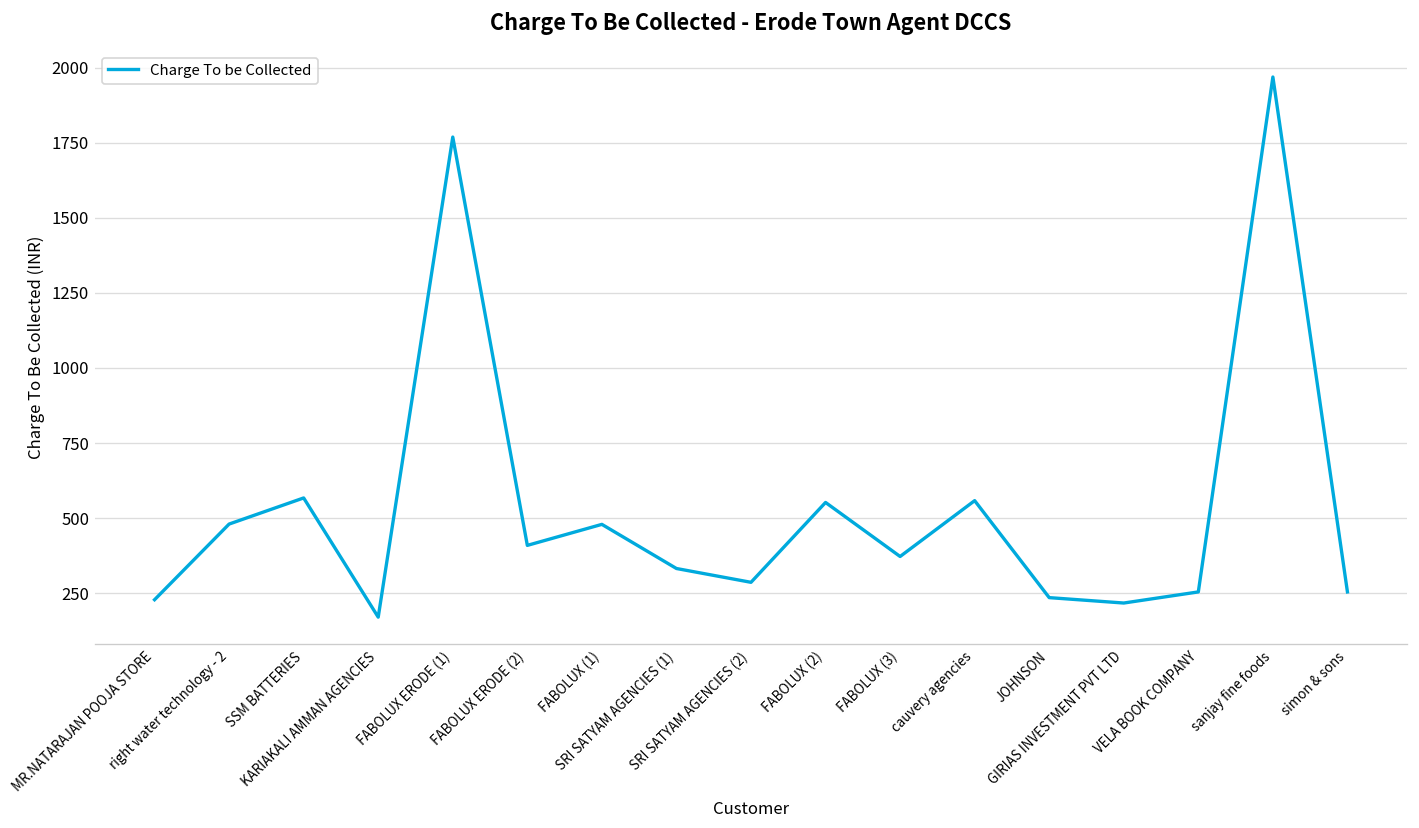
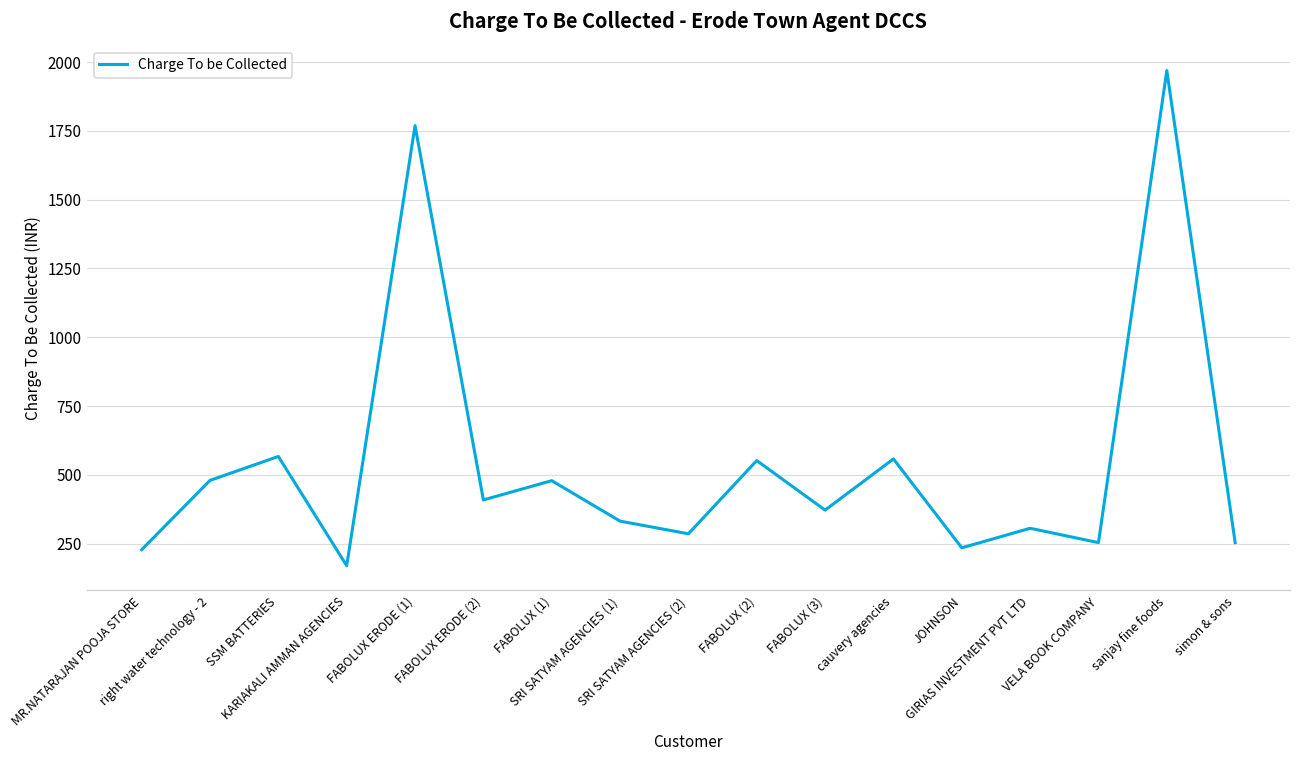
GIRIAS INVESTMENT PVT LTD: 220 -> 310
